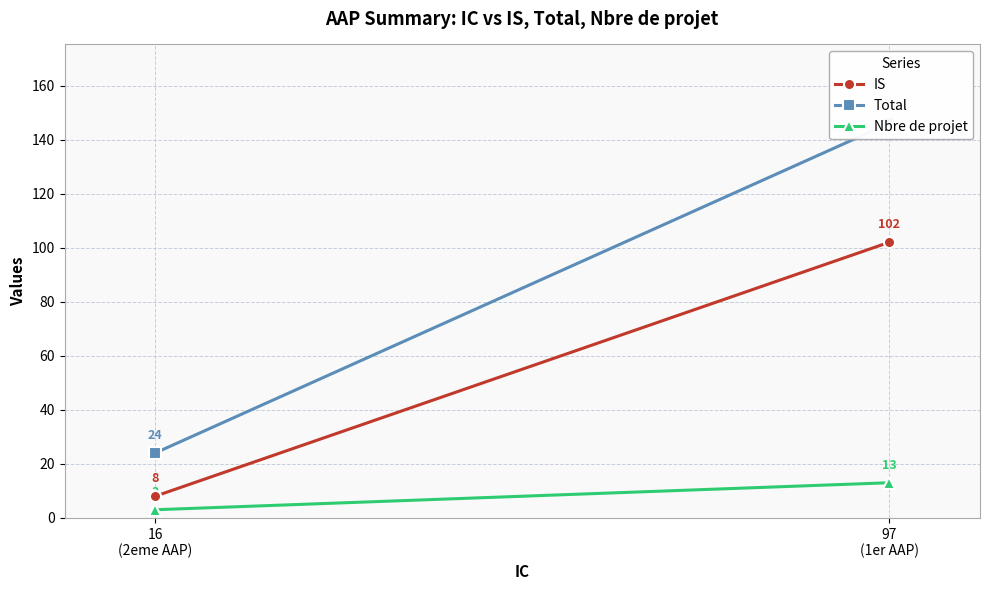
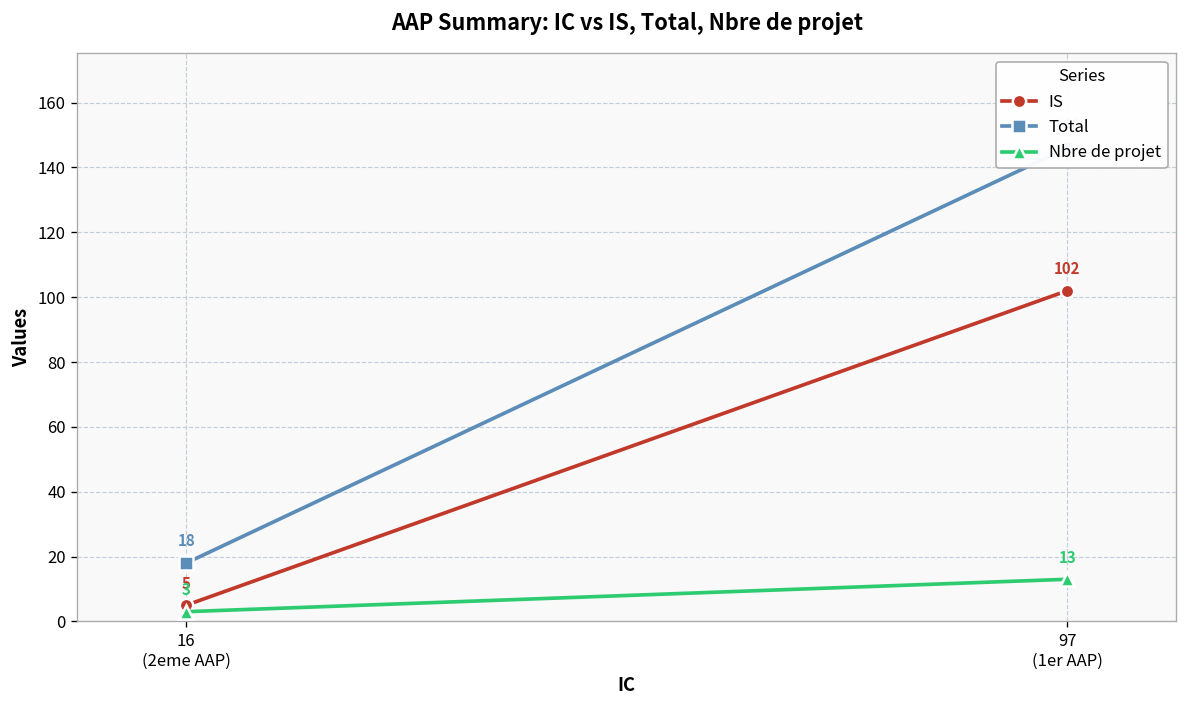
IS, 16 (2eme AAP): 8 -> 5
Total, 16 (2eme AAP): 24 -> 18
